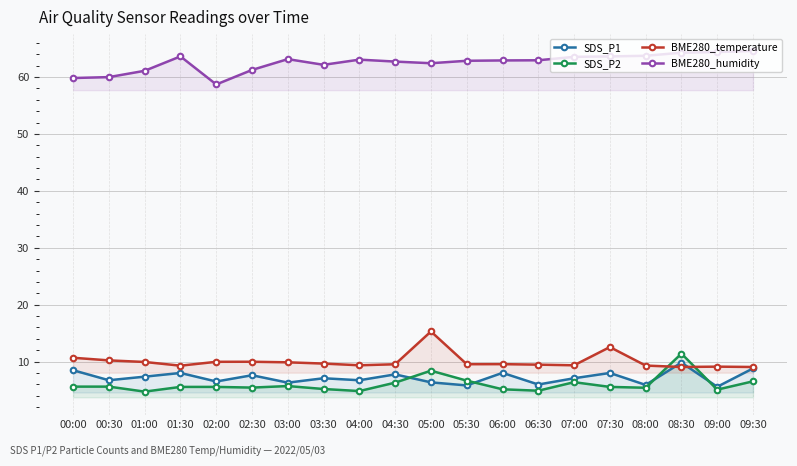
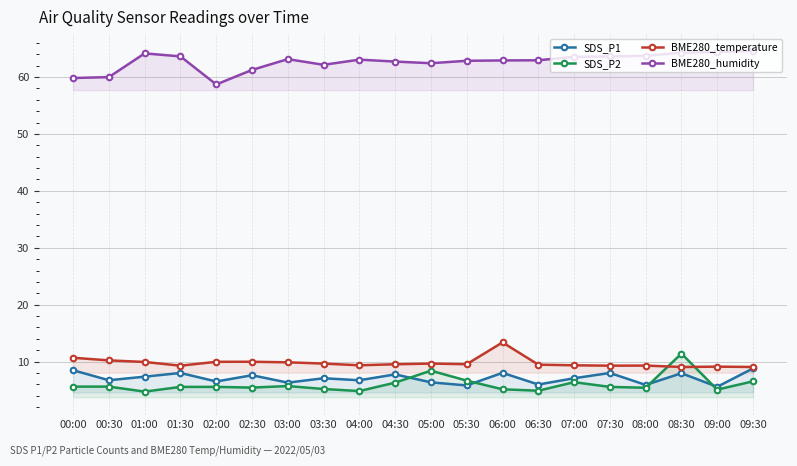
BME280_humidity, 01:00: 61 -> 64
BME280_temperature, 05:00: 15 -> 10
BME280_temperature, 06:00: 10 -> 13
BME280_temperature, 07:30: 13 -> 9
SDS_P1, 08:30: 10 -> 8
